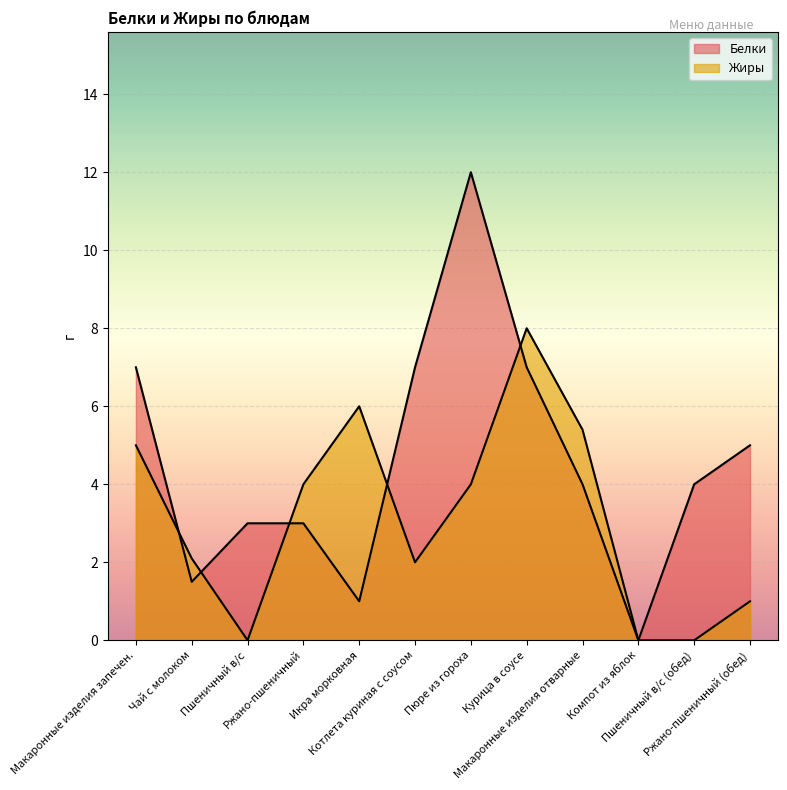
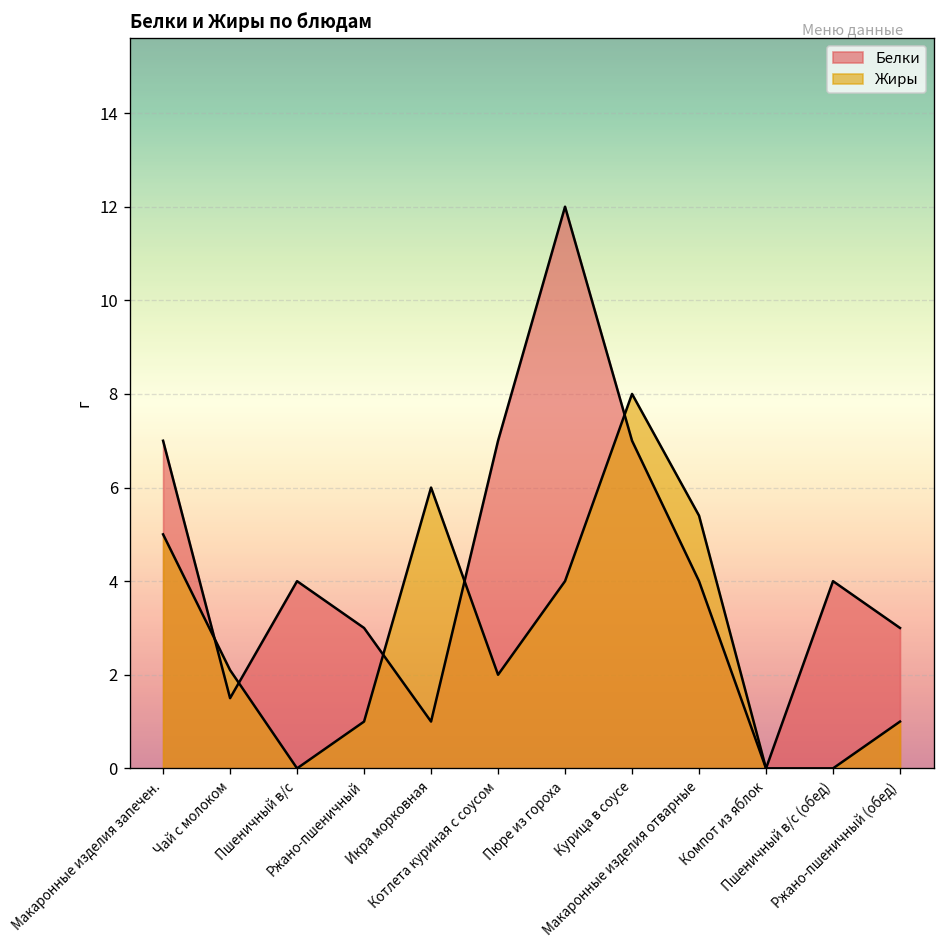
Белки, Пшеничный в/с: 3 -> 4
Жиры, Ржано-пшеничный: 4 -> 1
Белки, Ржано-пшеничный (обед): 5 -> 3
